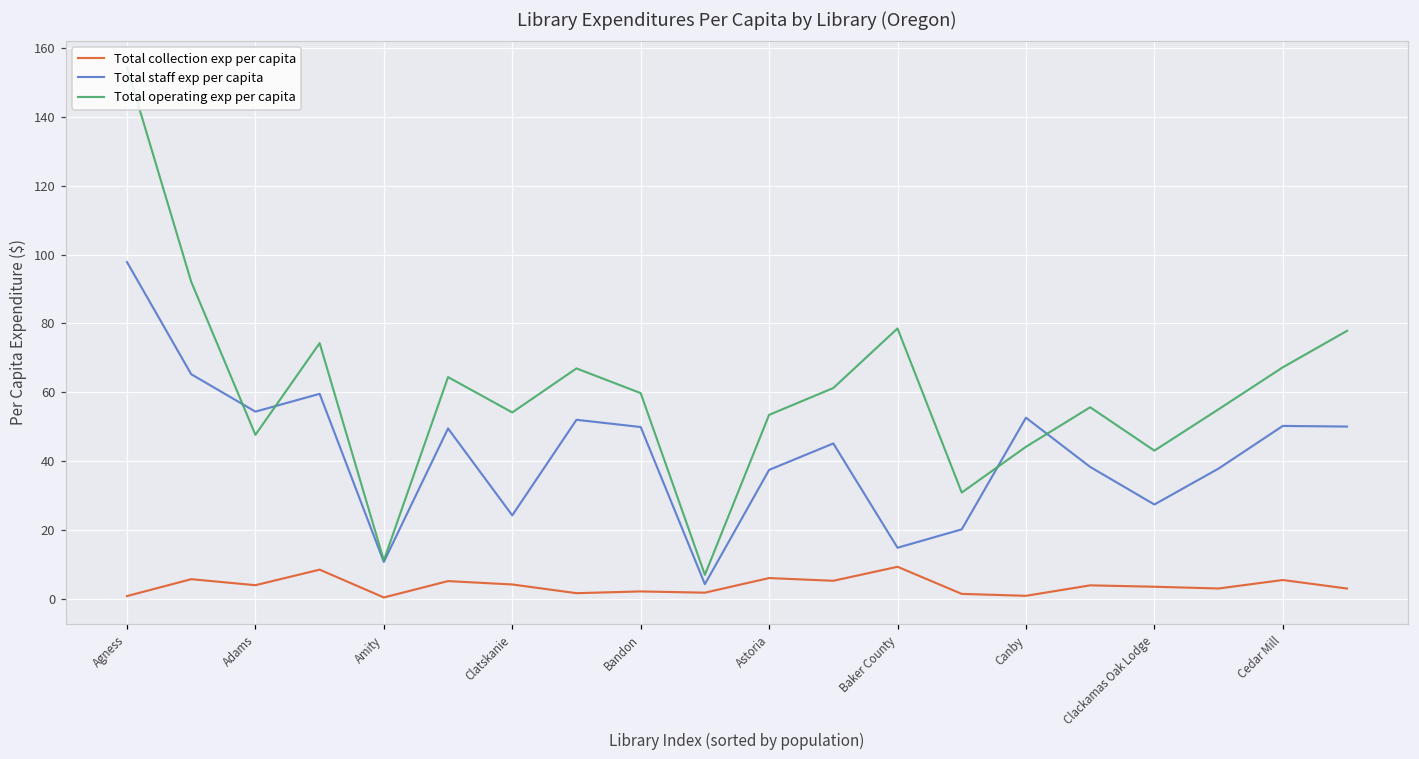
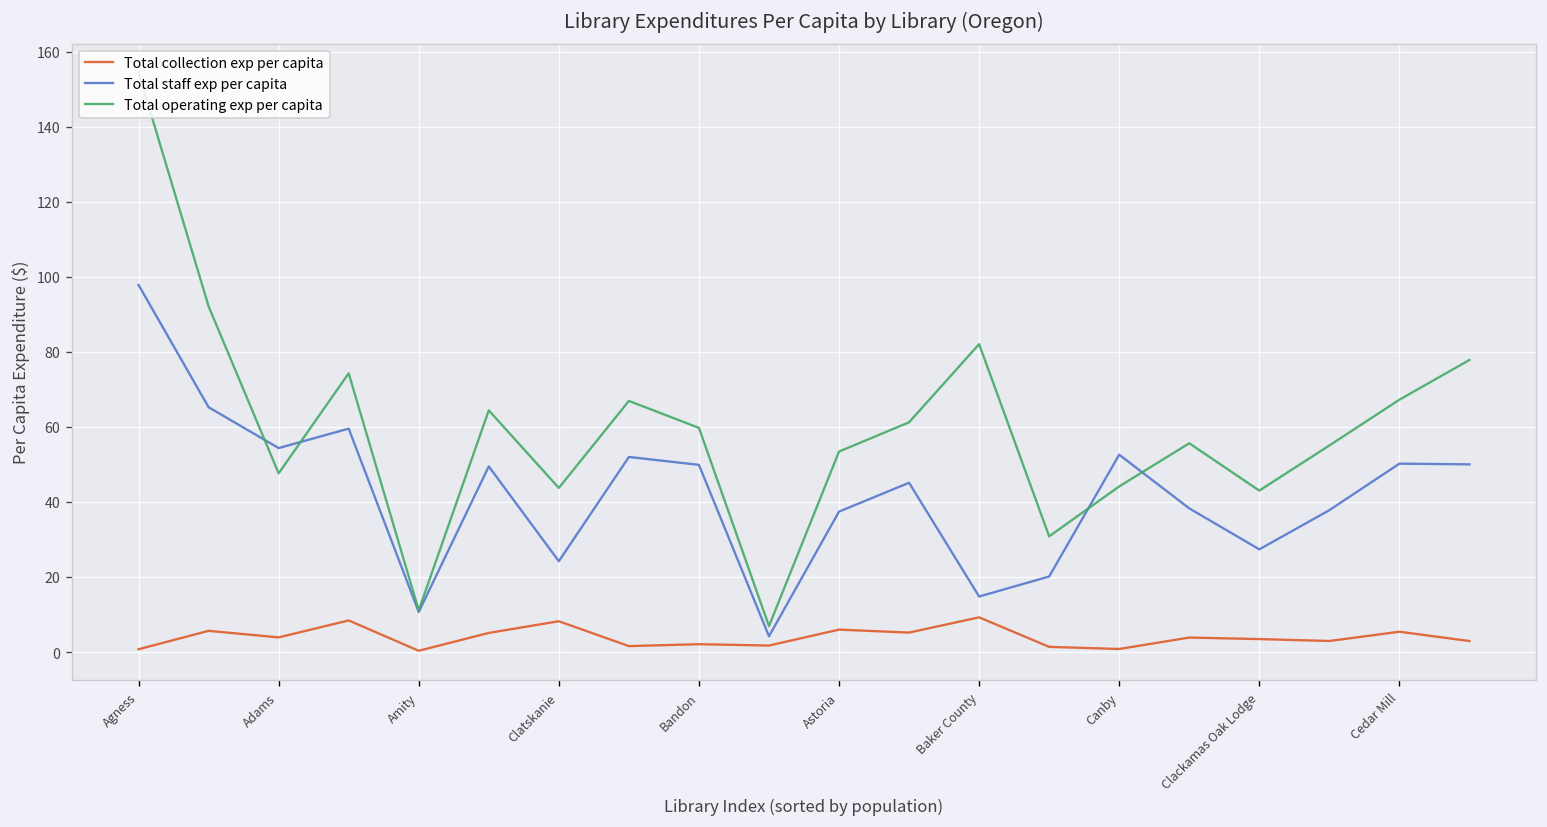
Total collection exp per capita, Clatskanie: 4 -> 8
Total operating exp per capita, Clatskanie: 54 -> 44
Total operating exp per capita, Baker County: 79 -> 82
